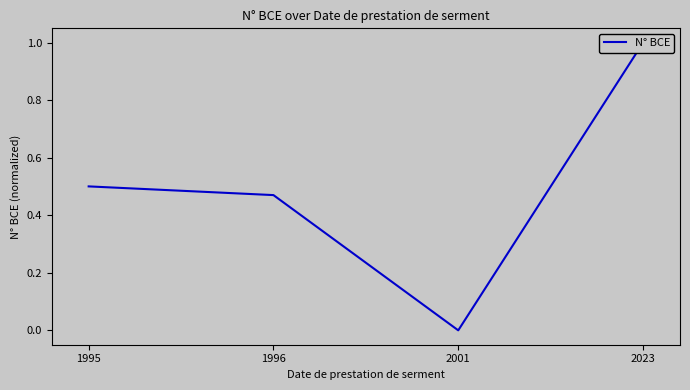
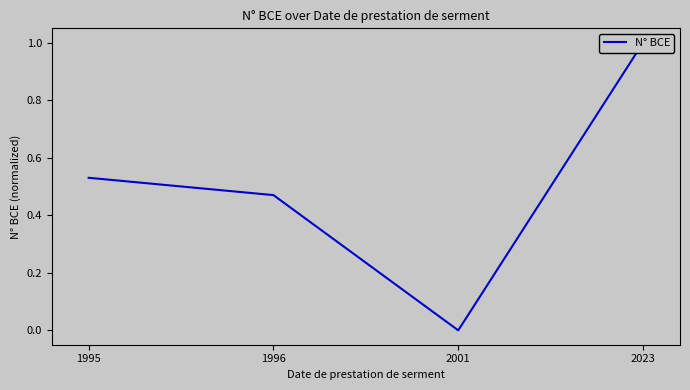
1995: 0.50 -> 0.53
